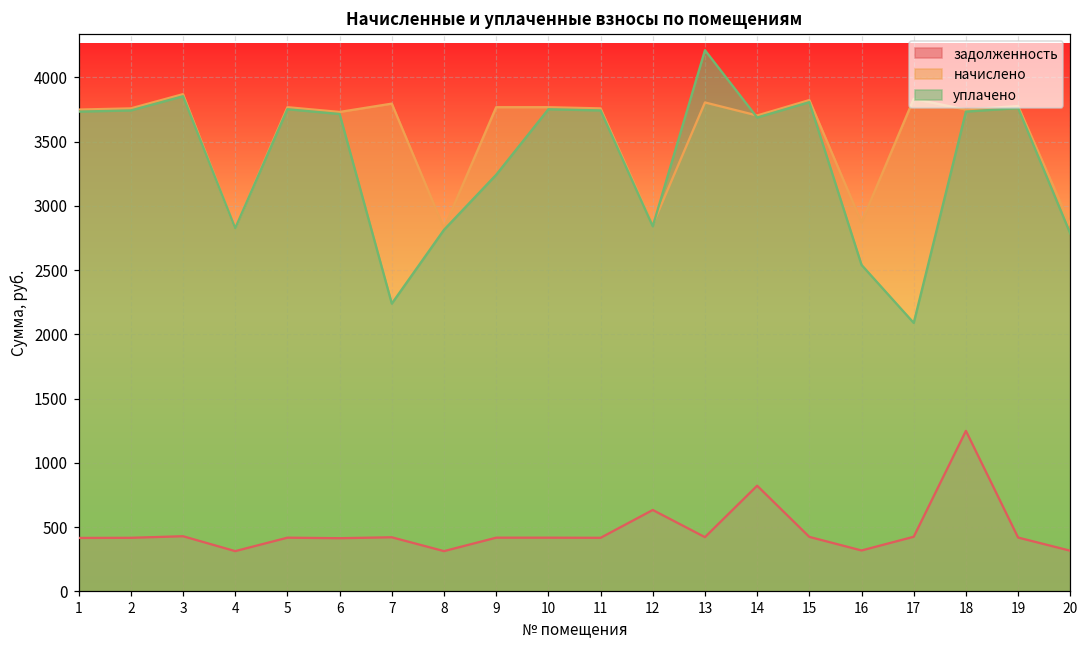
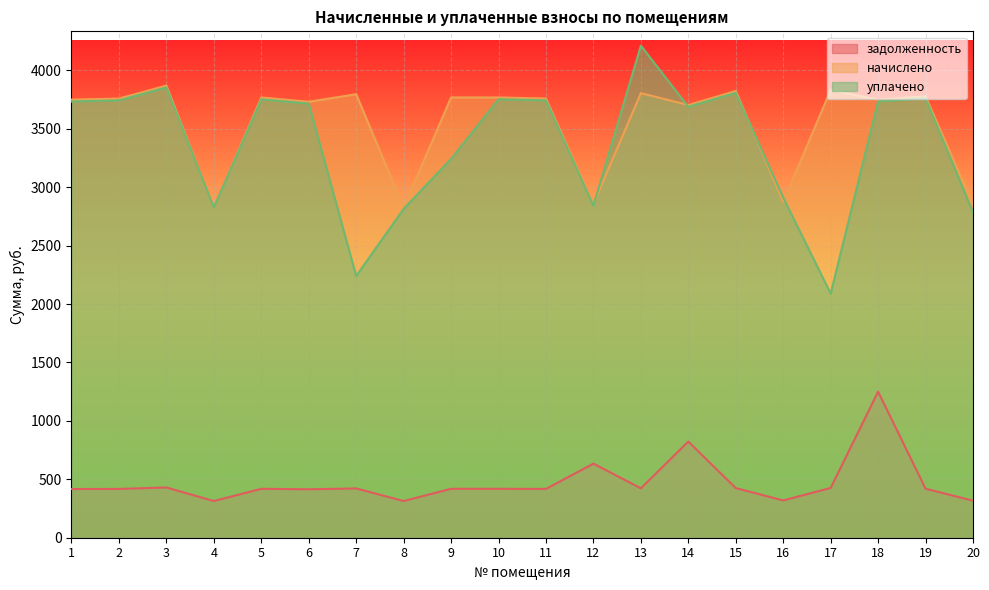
уплачено, 16: 2540 -> 2910
